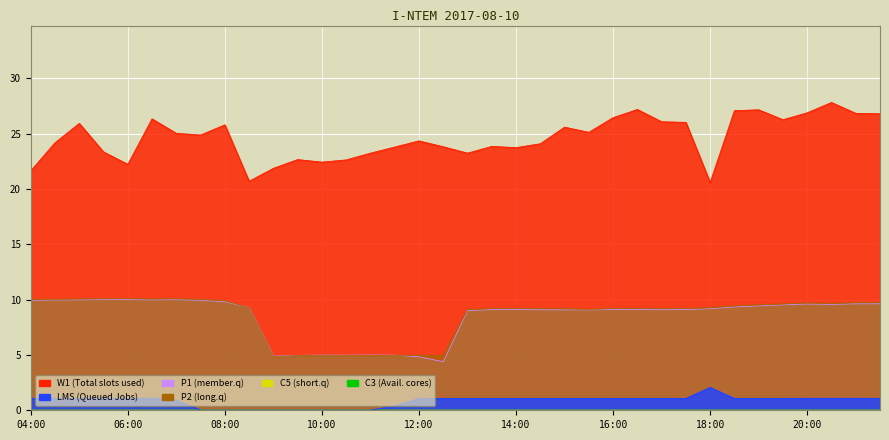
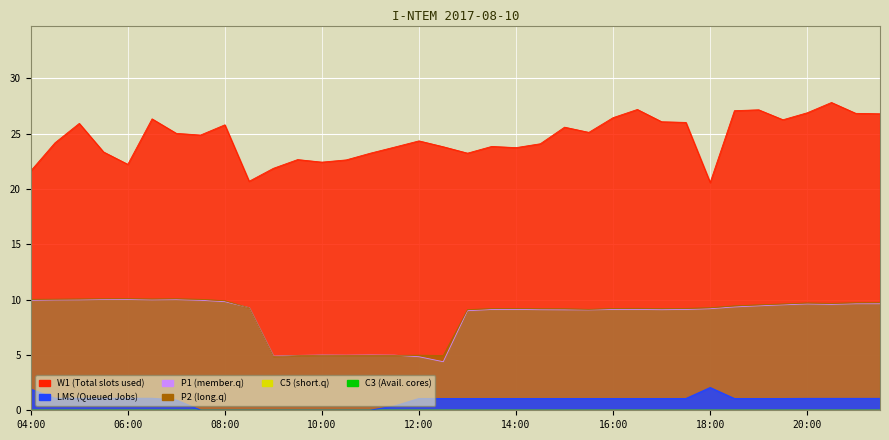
LMS (Queued Jobs), 04:00: 1.1 -> 1.9
